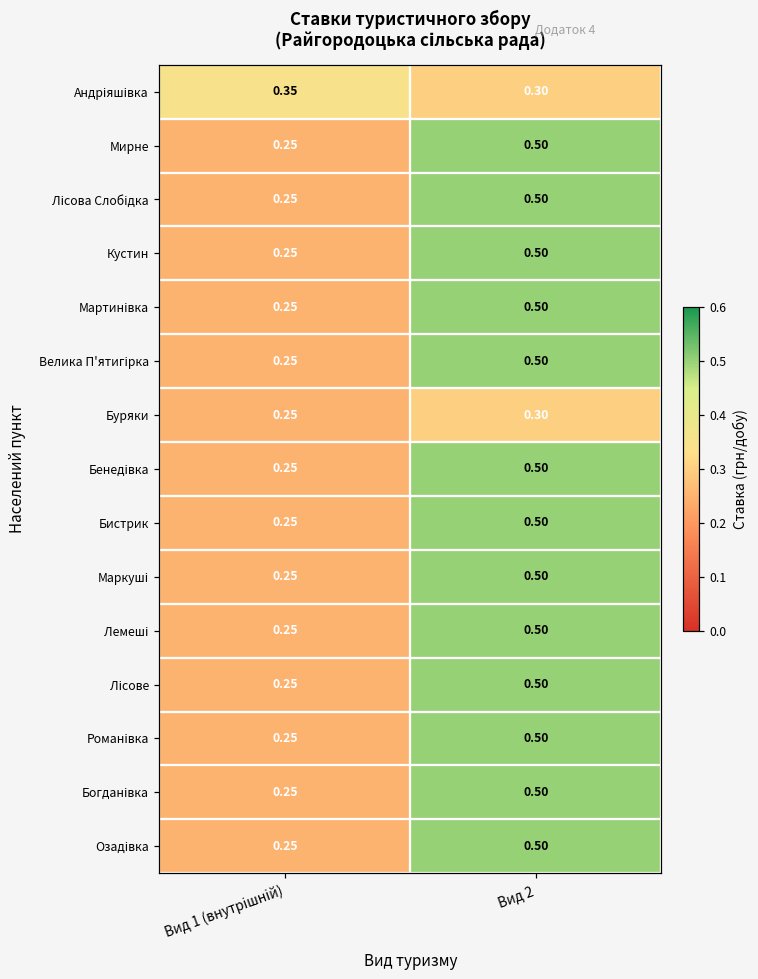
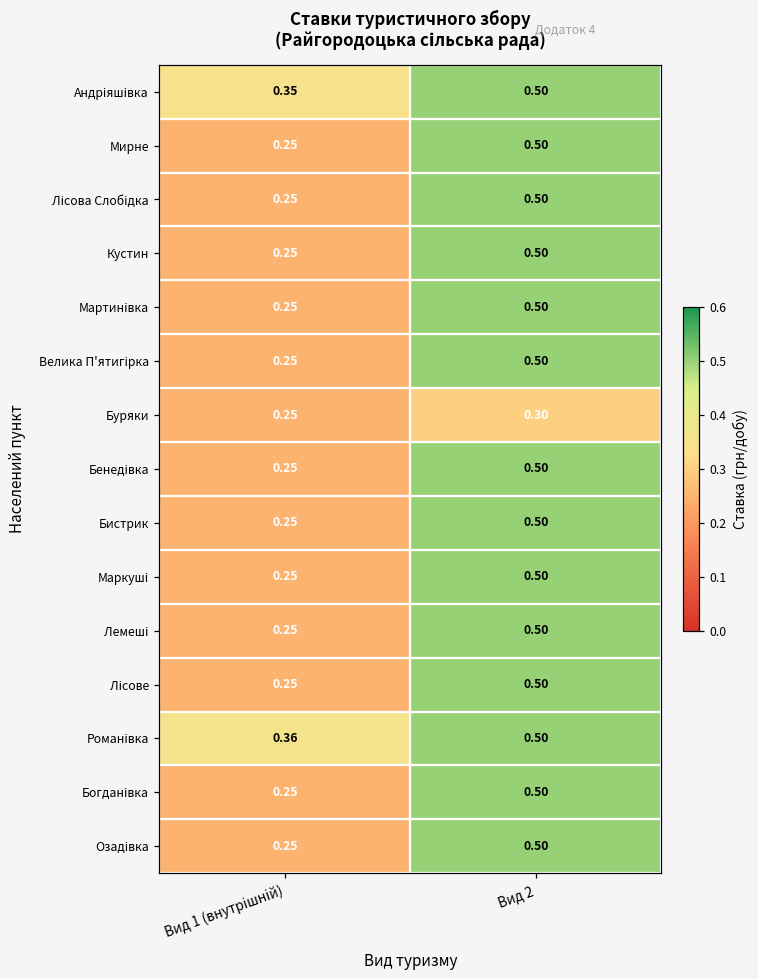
Андріяшівка, Вид 2: 0.30 -> 0.50
Романівка, Вид 1 (внутрішній): 0.25 -> 0.36
